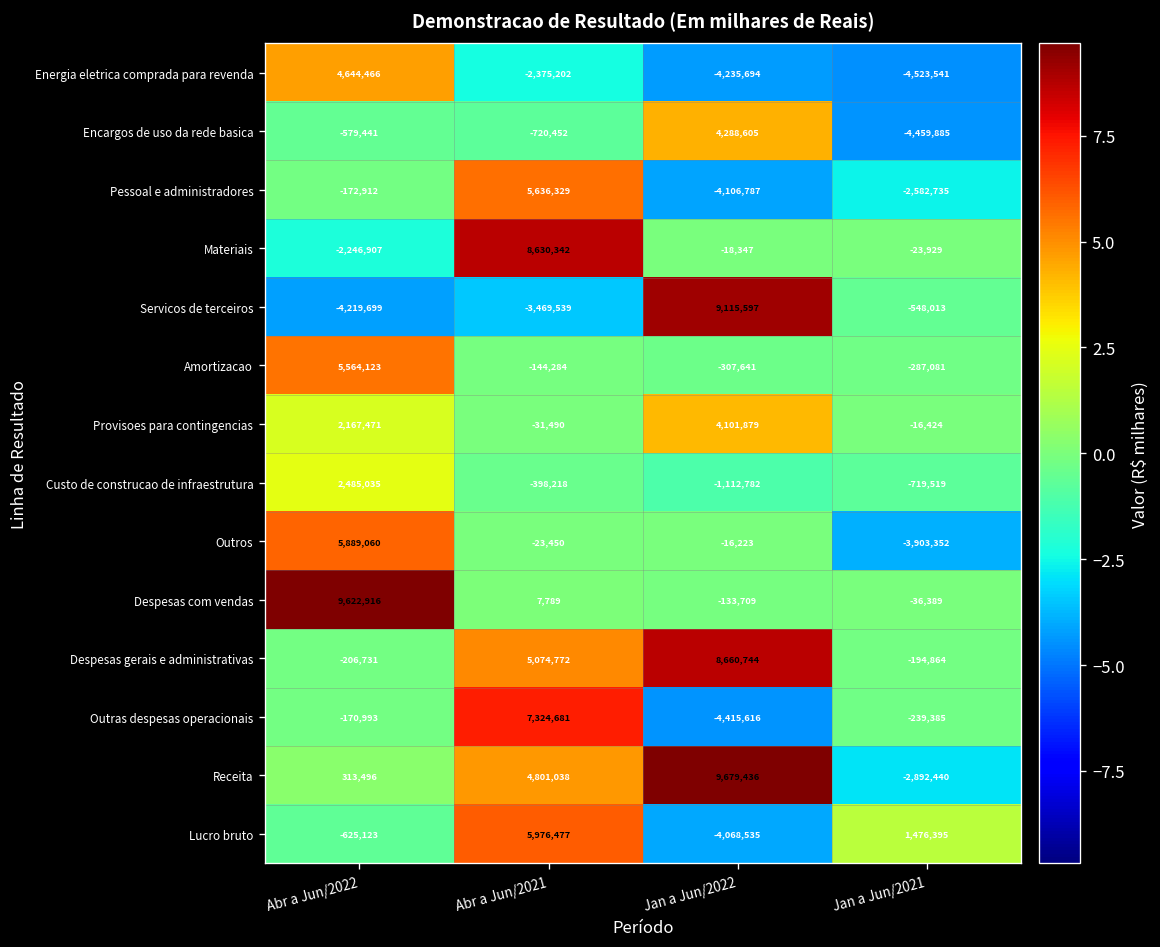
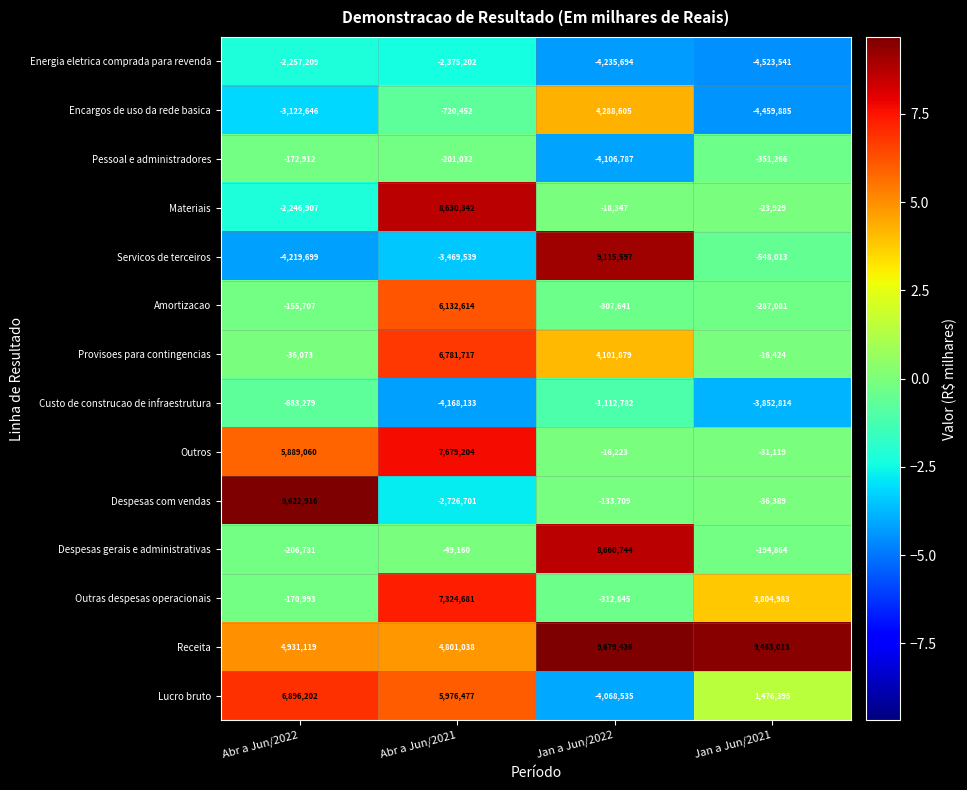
Energia eletrica comprada para revenda, Abr a Jun/2022: 4,644,466 -> -2,257,209
Encargos de uso da rede basica, Abr a Jun/2022: -579,441 -> -3,122,646
Pessoal e administradores, Abr a Jun/2021: 5,636,329 -> -201,032
Pessoal e administradores, Jan a Jun/2021: -2,582,735 -> -351,266
Amortizacao, Abr a Jun/2022: 5,564,123 -> -155,707
Amortizacao, Abr a Jun/2021: -144,284 -> 6,132,614
Provisoes para contingencias, Abr a Jun/2022: 2,167,471 -> -36,073
Provisoes para contingencias, Abr a Jun/2021: -31,490 -> 6,781,717
Custo de construcao de infraestrutura, Abr a Jun/2022: 2,485,035 -> -683,279
Custo de construcao de infraestrutura, Abr a Jun/2021: -398,218 -> -4,168,133
Custo de construcao de infraestrutura, Jan a Jun/2021: -719,519 -> -3,852,814
Outros, Abr a Jun/2021: -23,450 -> 7,679,204
Outros, Jan a Jun/2021: -3,903,352 -> -31,119
Despesas com vendas, Abr a Jun/2021: 7,789 -> -2,726,701
Despesas gerais e administrativas, Abr a Jun/2021: 5,074,772 -> -49,160
Outras despesas operacionais, Jan a Jun/2022: -4,415,616 -> -312,845
Outras despesas operacionais, Jan a Jun/2021: -239,385 -> 3,804,983
Receita, Abr a Jun/2022: 313,496 -> 4,931,119
Receita, Jan a Jun/2021: -2,892,440 -> 9,463,013
Lucro bruto, Abr a Jun/2022: -625,123 -> 6,896,202
